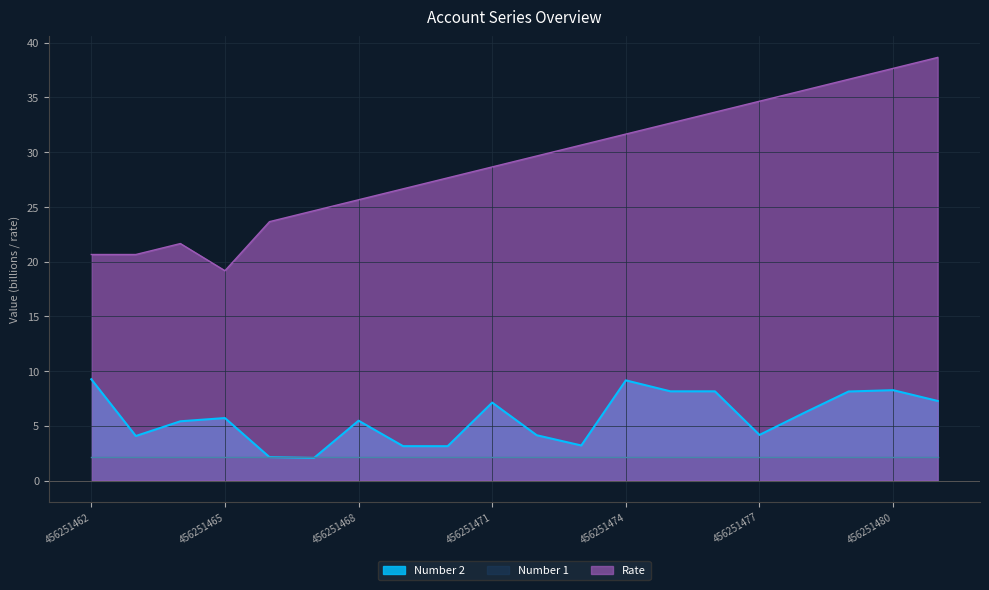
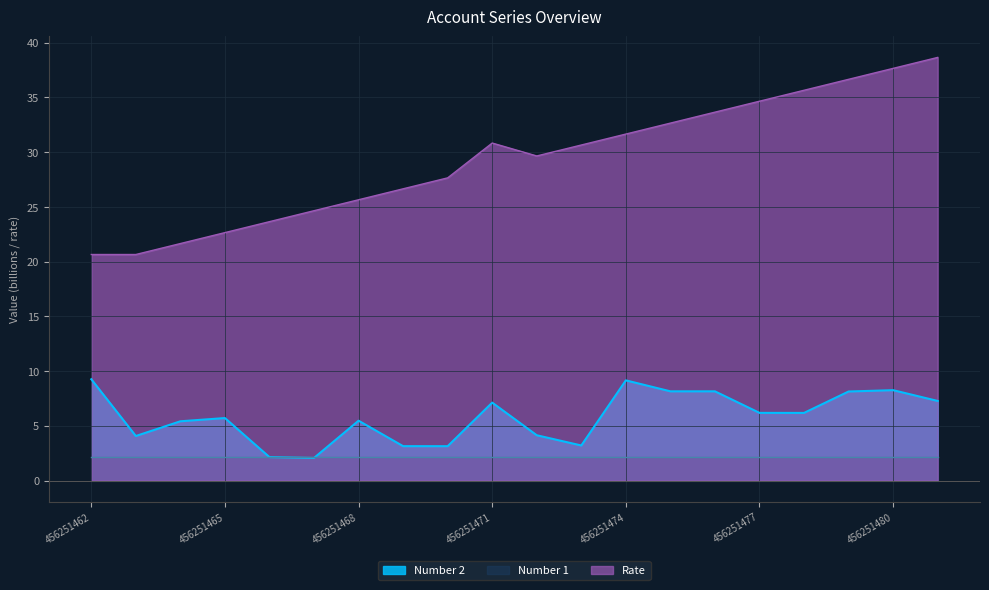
Rate, 456251465: 19.2 -> 22.7
Rate, 456251471: 28.7 -> 30.8
Number 2, 456251477: 4.2 -> 6.2
